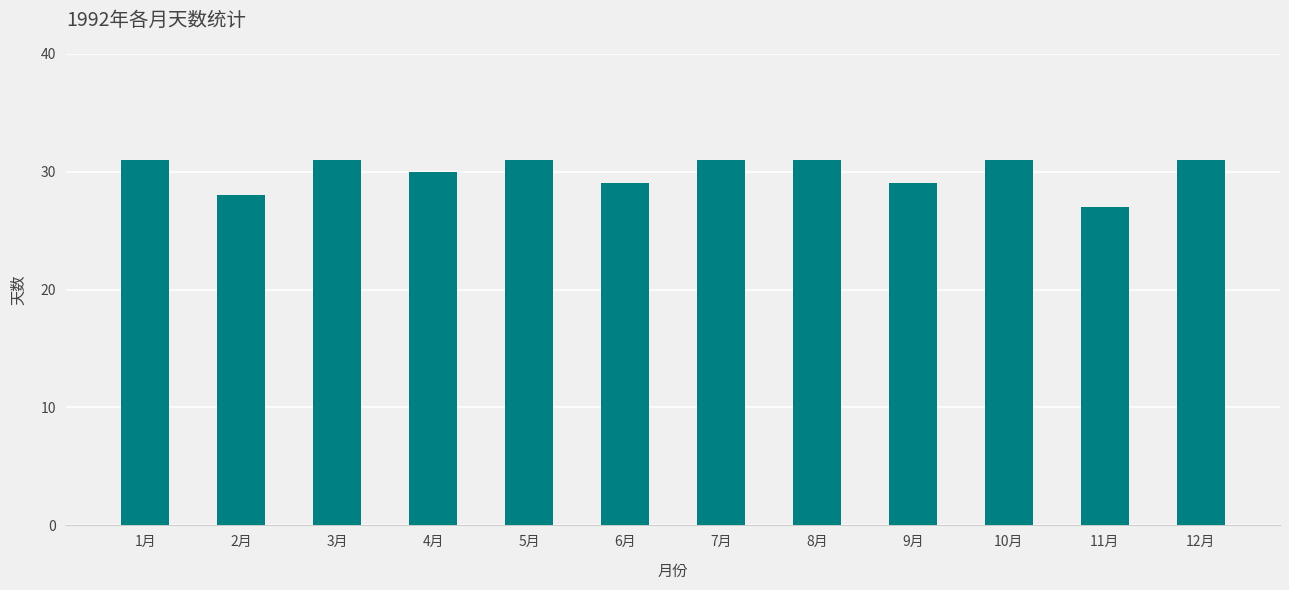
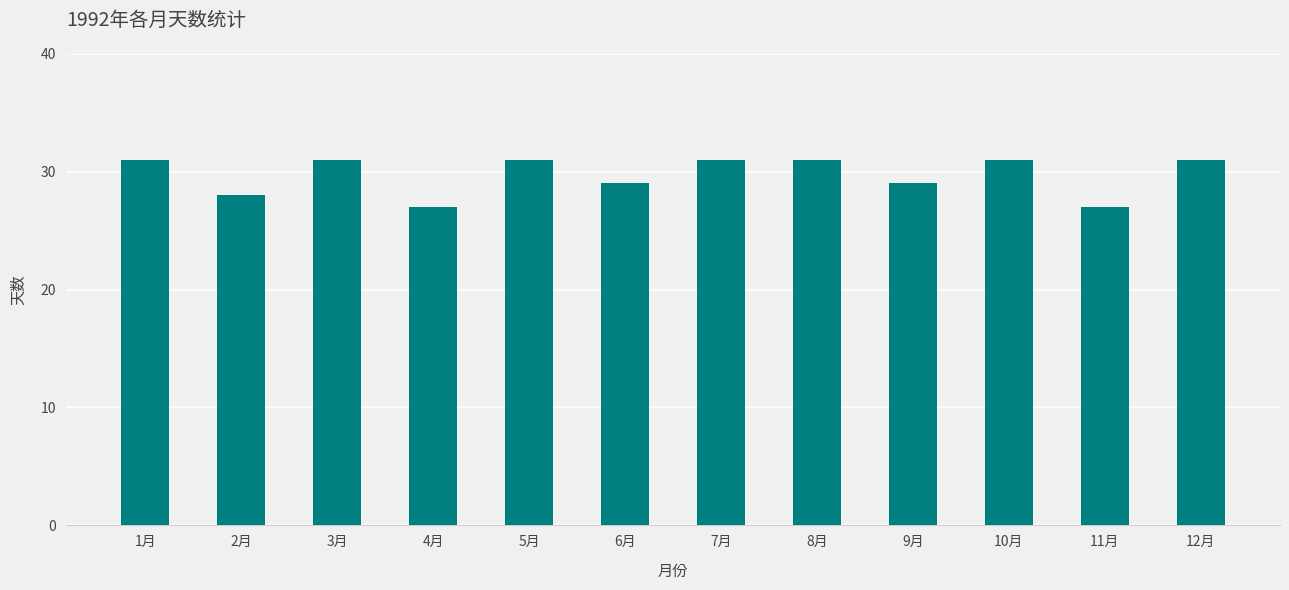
4月: 30 -> 27
